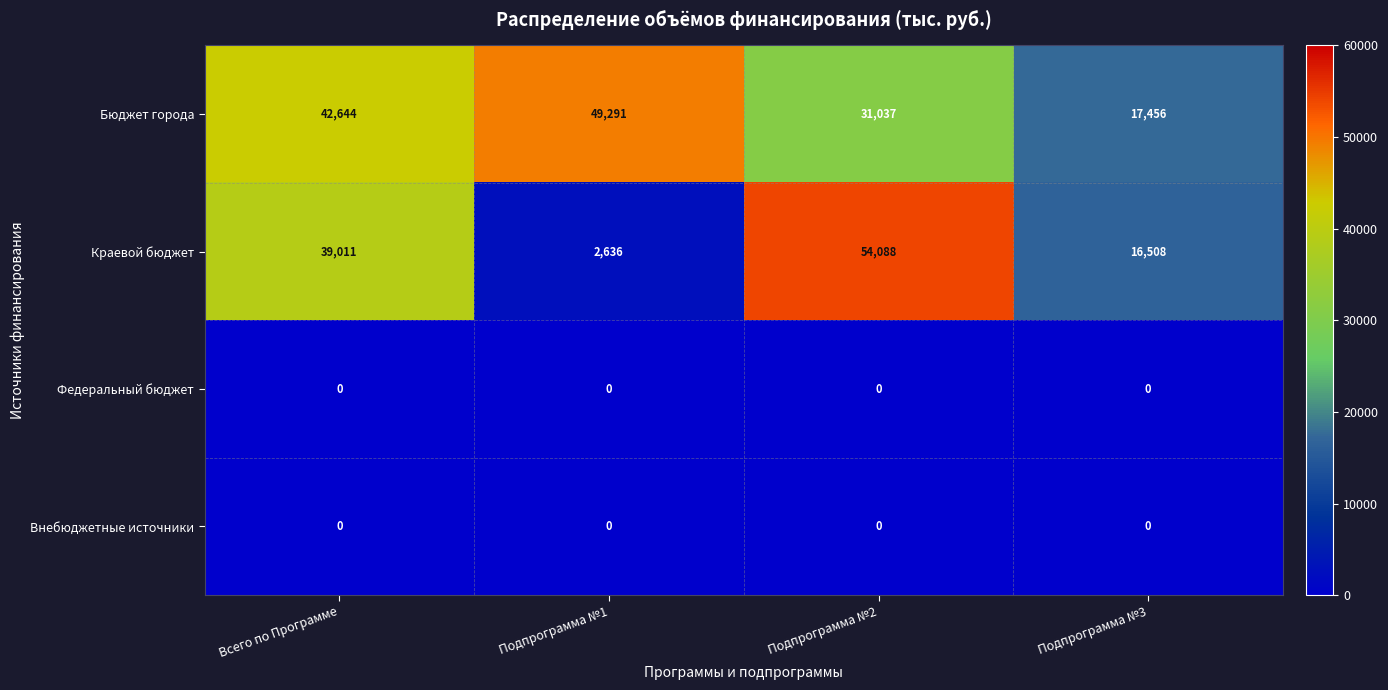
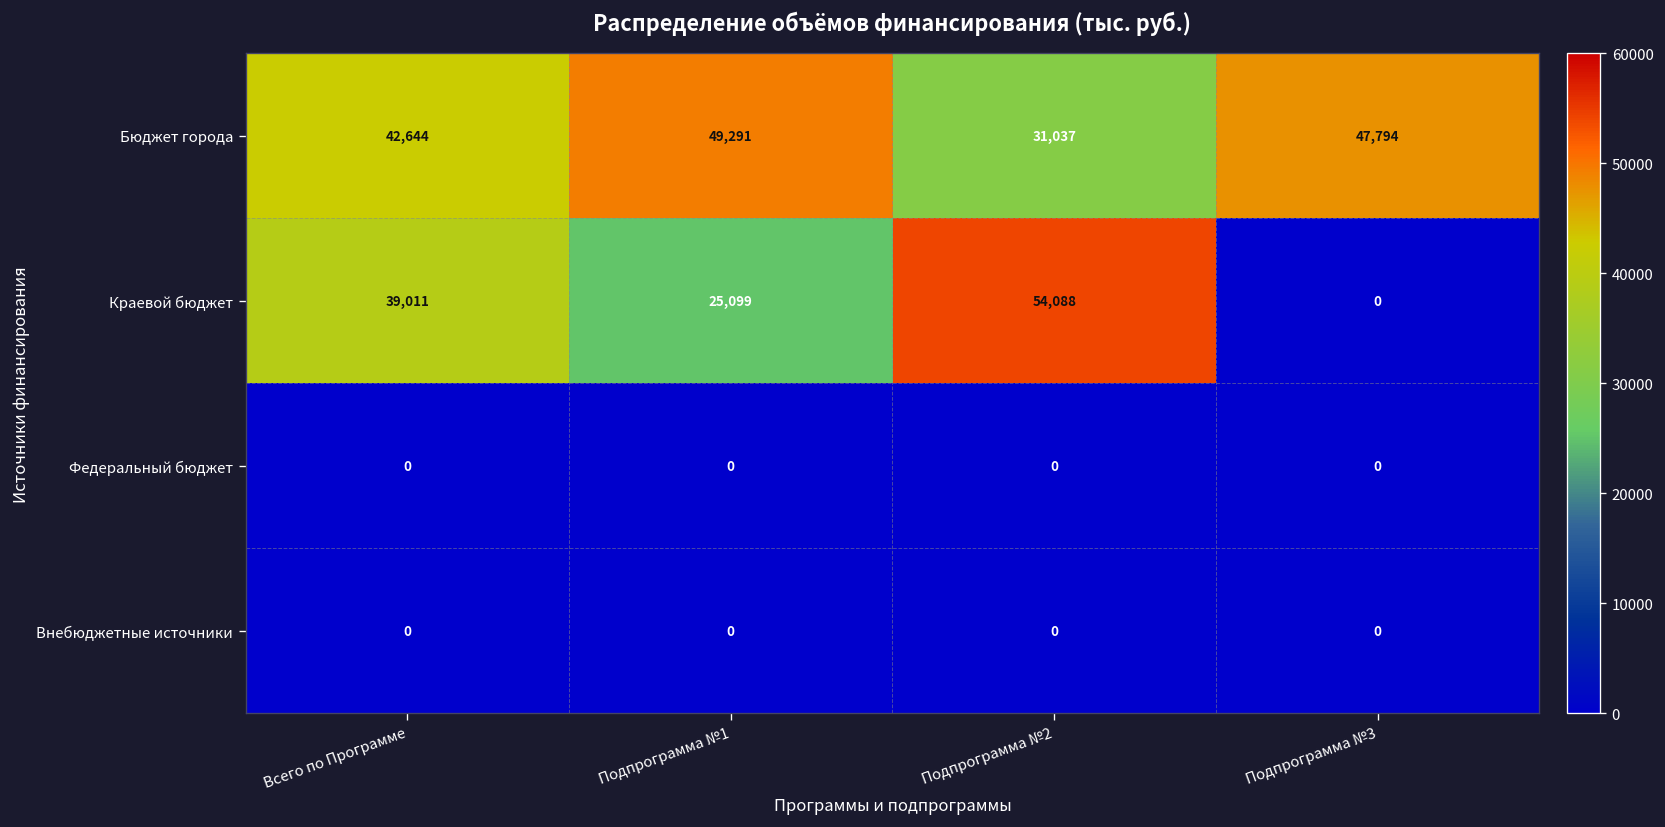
Бюджет города, Подпрограмма №3: 17,456 -> 47,794
Краевой бюджет, Подпрограмма №1: 2,636 -> 25,099
Краевой бюджет, Подпрограмма №3: 16,508 -> 0
